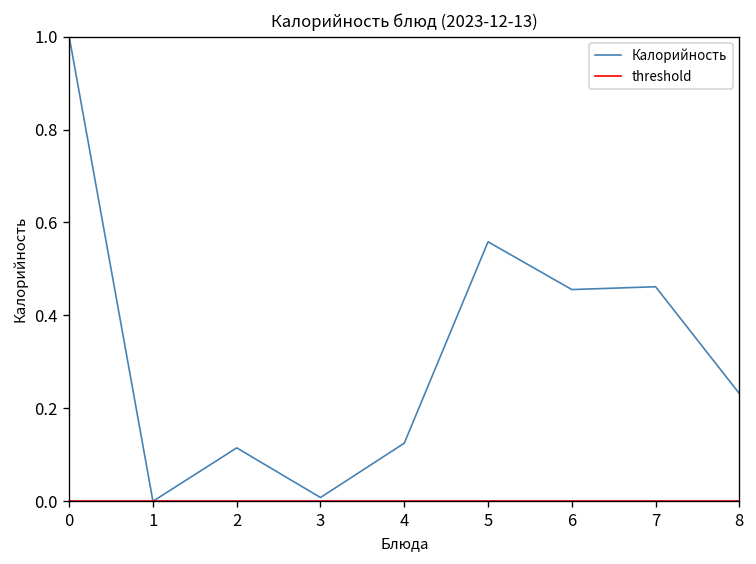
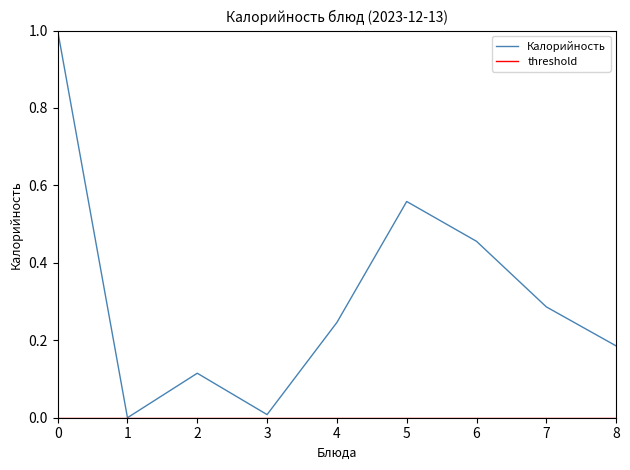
Калорийность, 4: 0.13 -> 0.25
Калорийность, 7: 0.46 -> 0.29
Калорийность, 8: 0.23 -> 0.19
